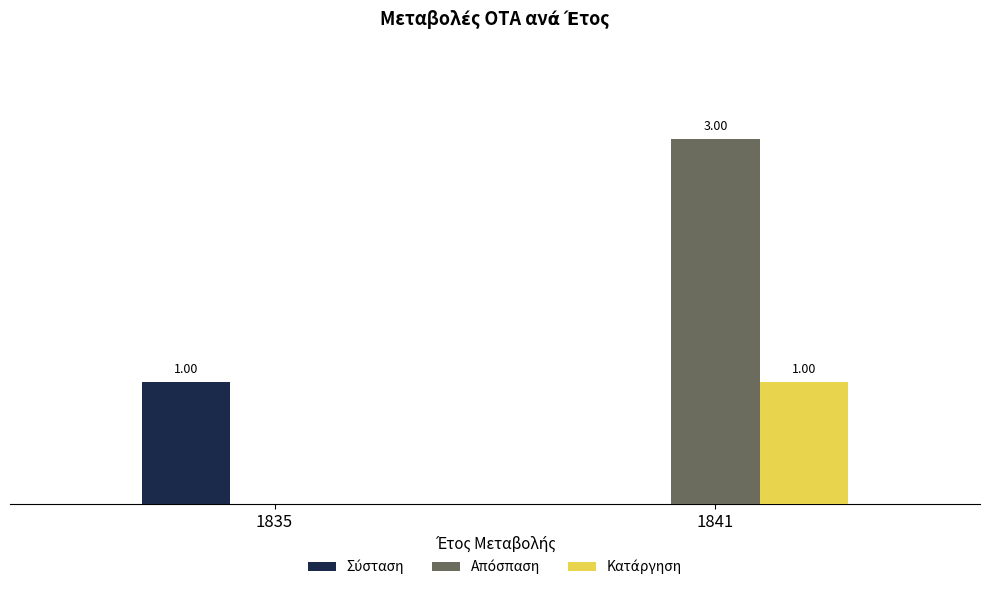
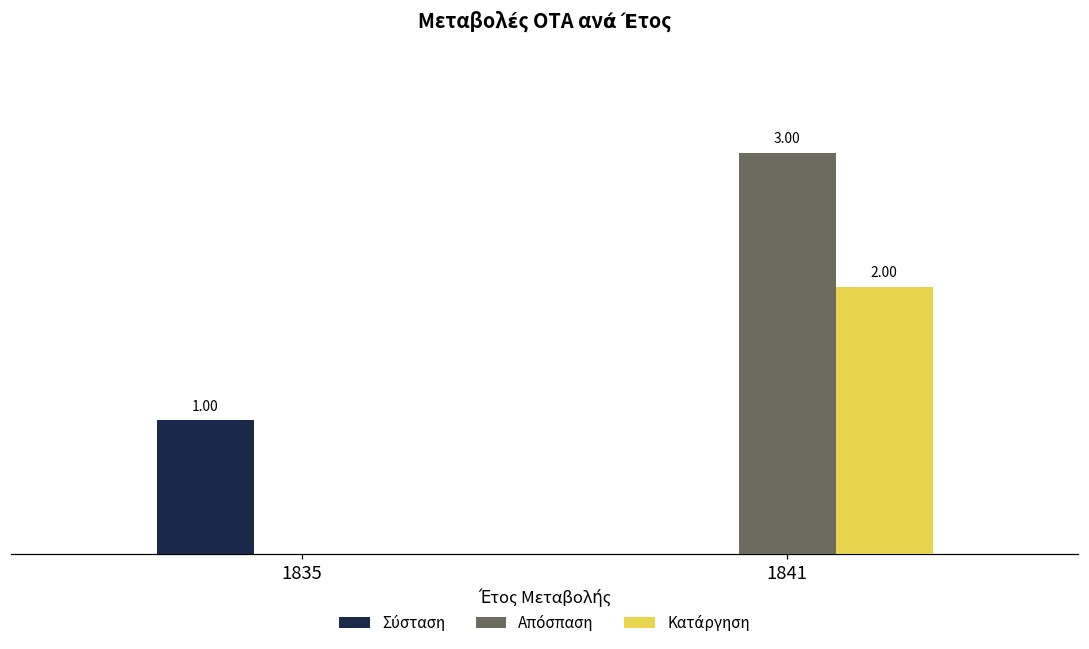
Κατάργηση, 1841: 1.00 -> 2.00
